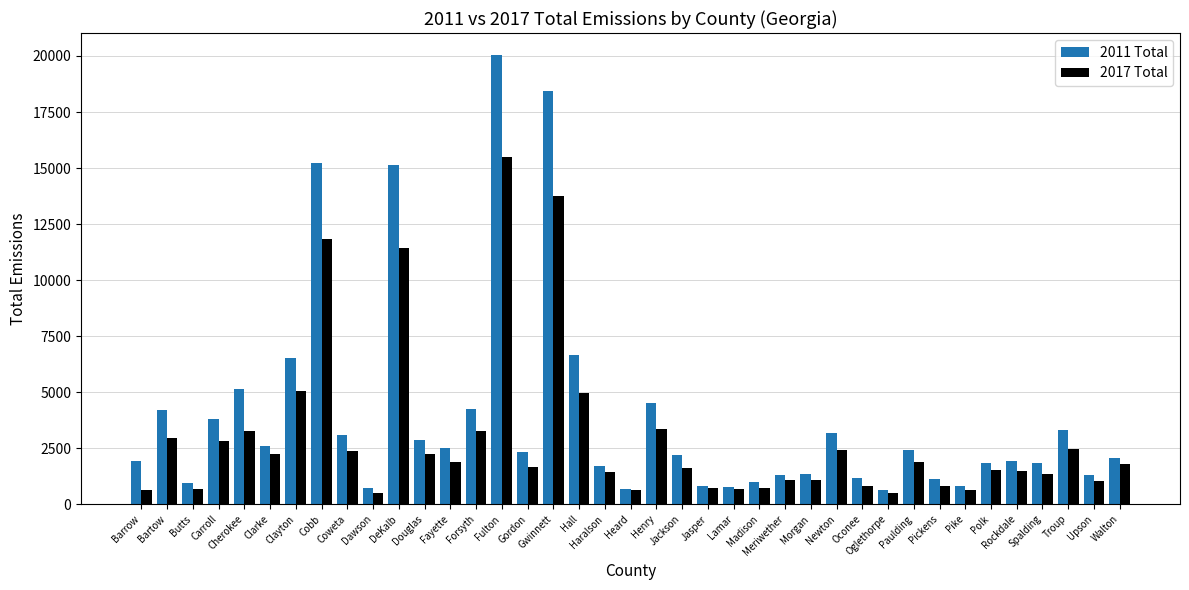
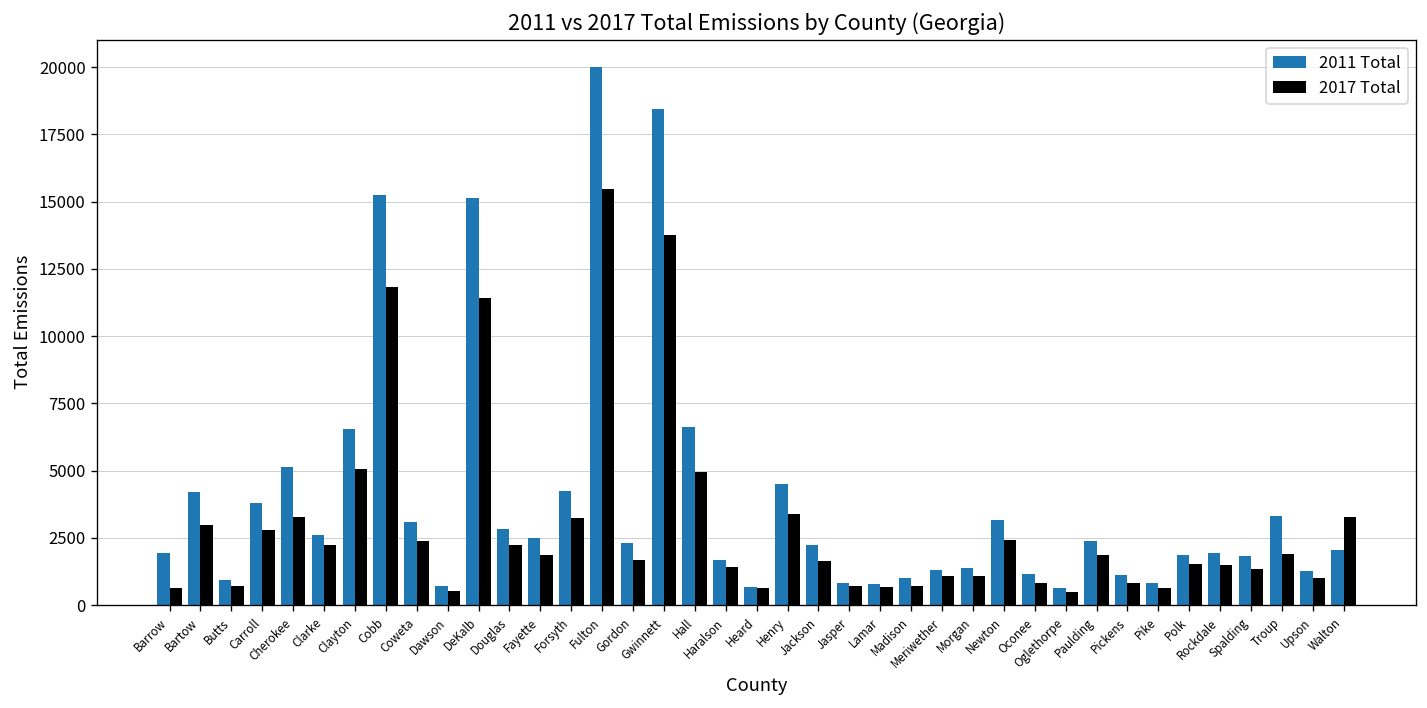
2017 Total, Troup: 2500 -> 1900
2017 Total, Walton: 1800 -> 3300
